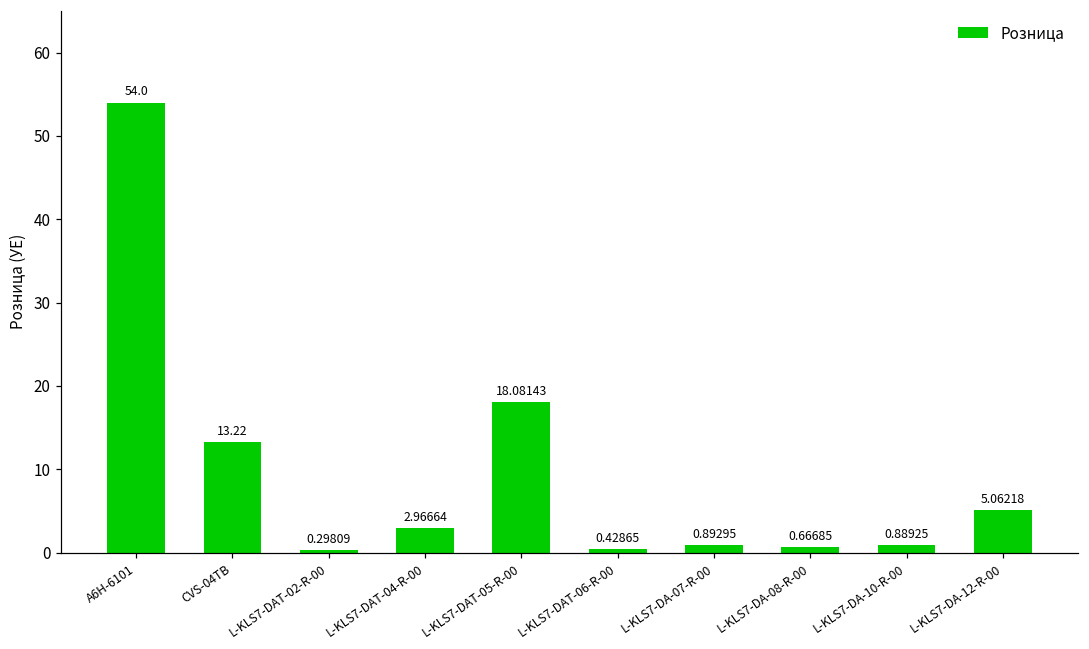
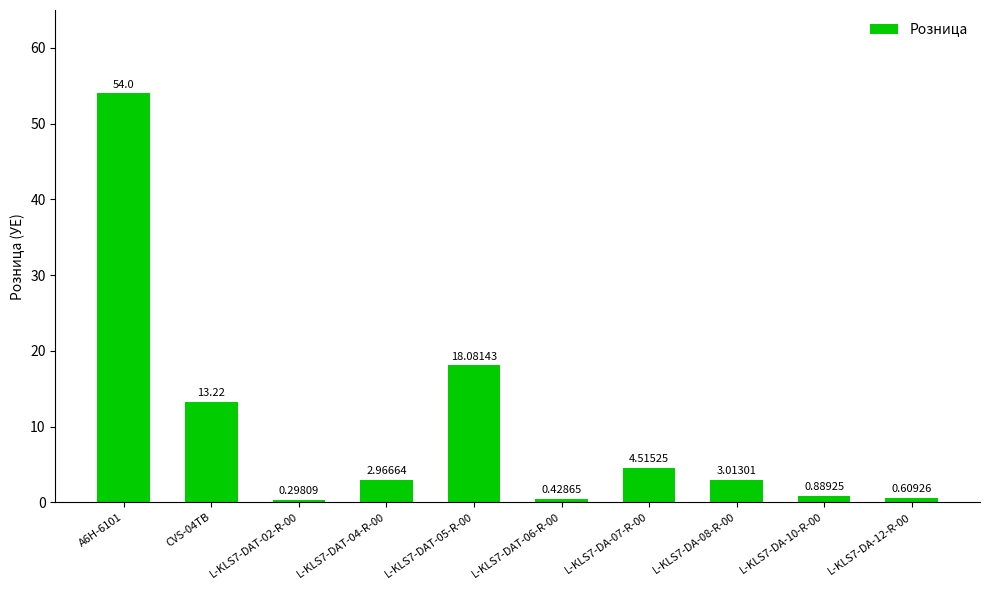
L-KLS7-DA-07-R-00: 0.89295 -> 4.51525
L-KLS7-DA-08-R-00: 0.66685 -> 3.01301
L-KLS7-DA-12-R-00: 5.06218 -> 0.60926
